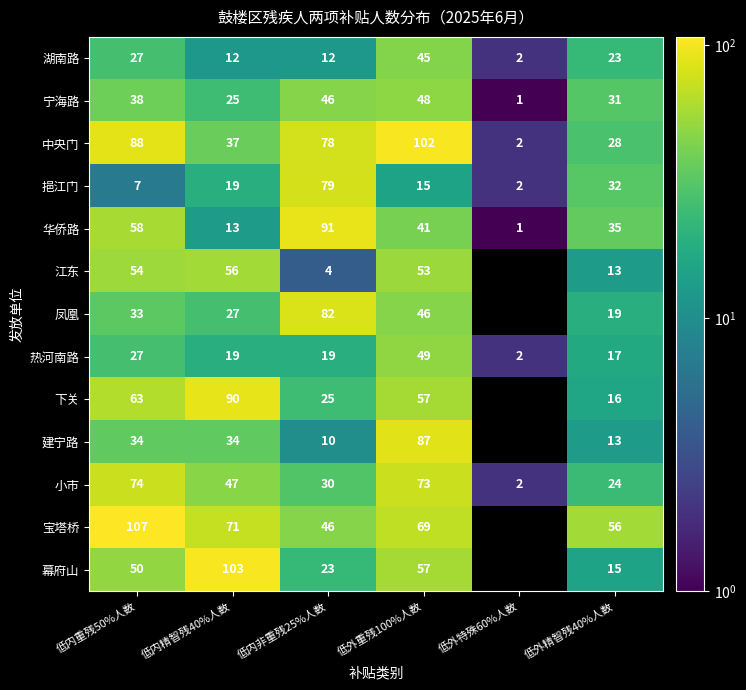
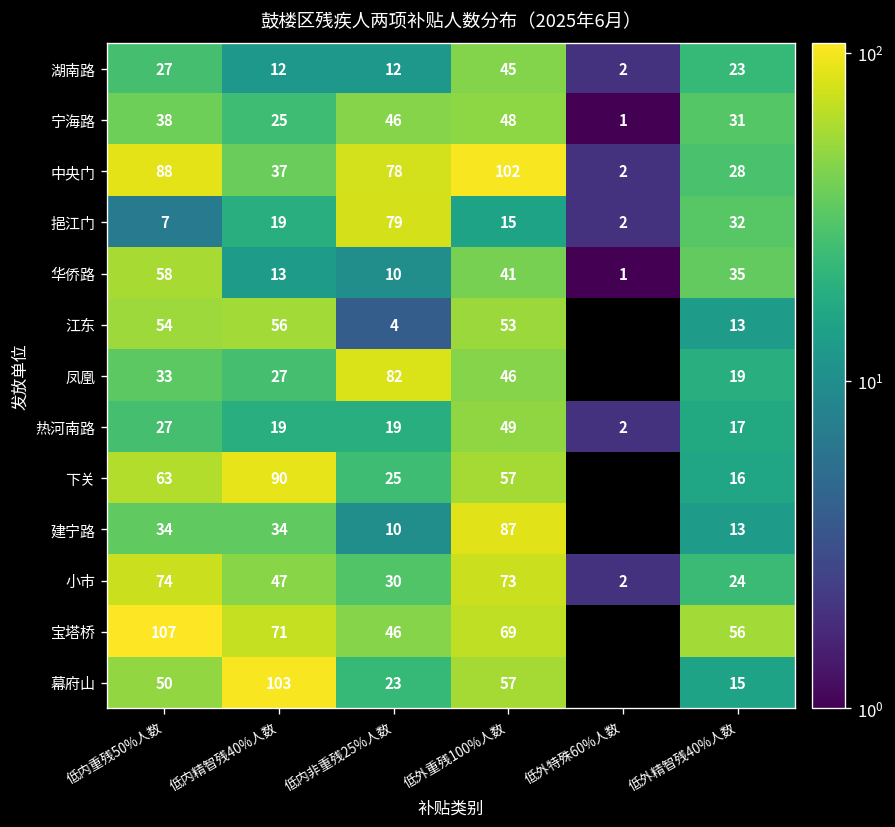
华侨路, 低内非重残25%人数: 91 -> 10
